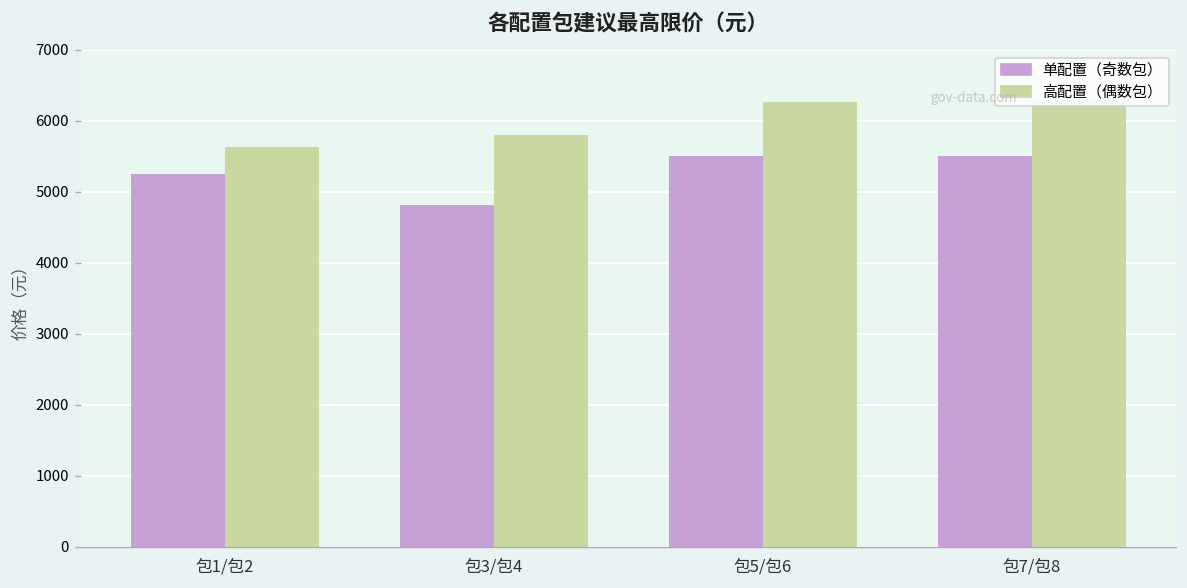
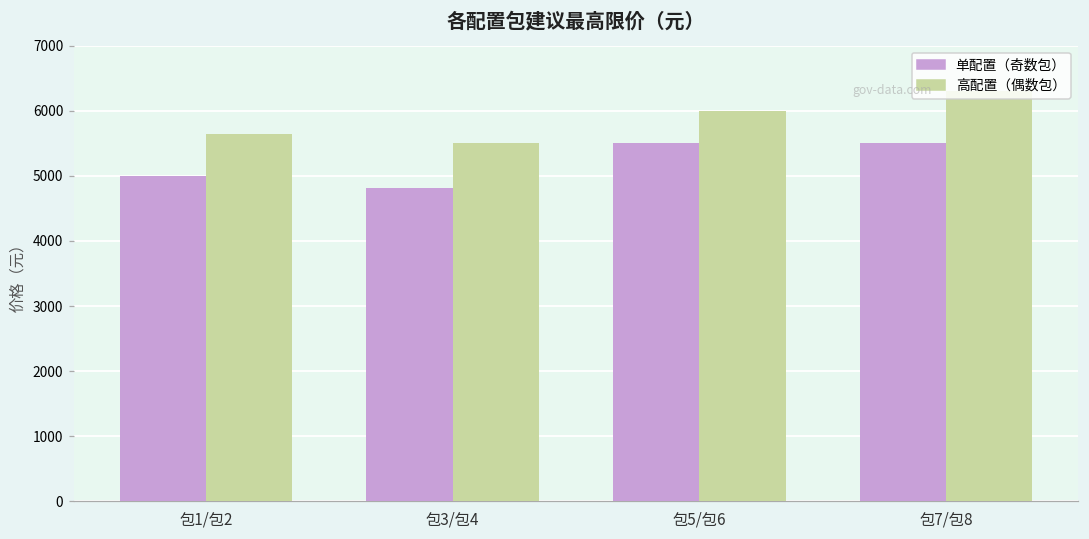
单配置（奇数包）, 包1/包2: 5300 -> 5000
高配置（偶数包）, 包3/包4: 5800 -> 5500
高配置（偶数包）, 包5/包6: 6300 -> 6000
